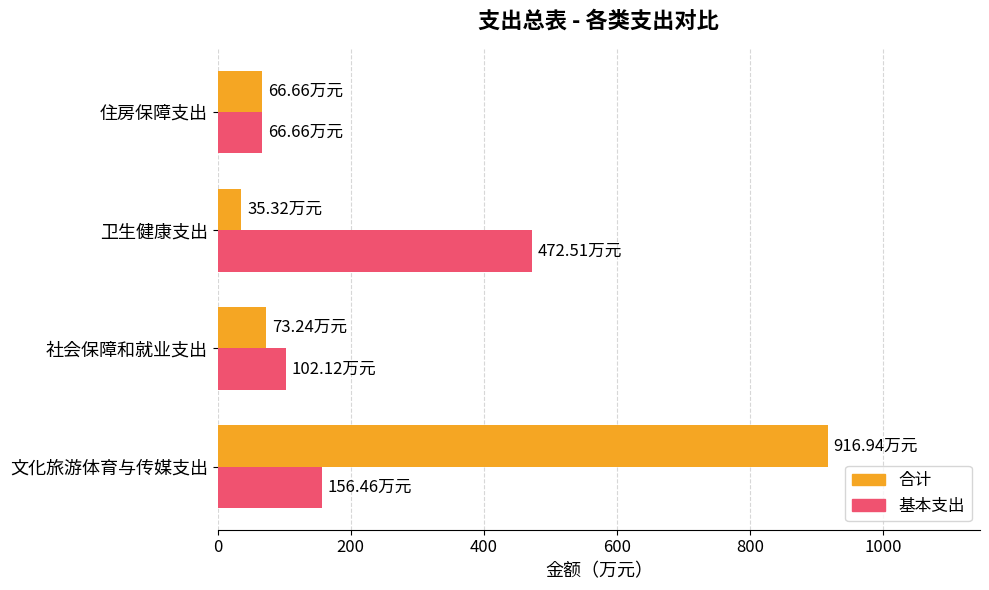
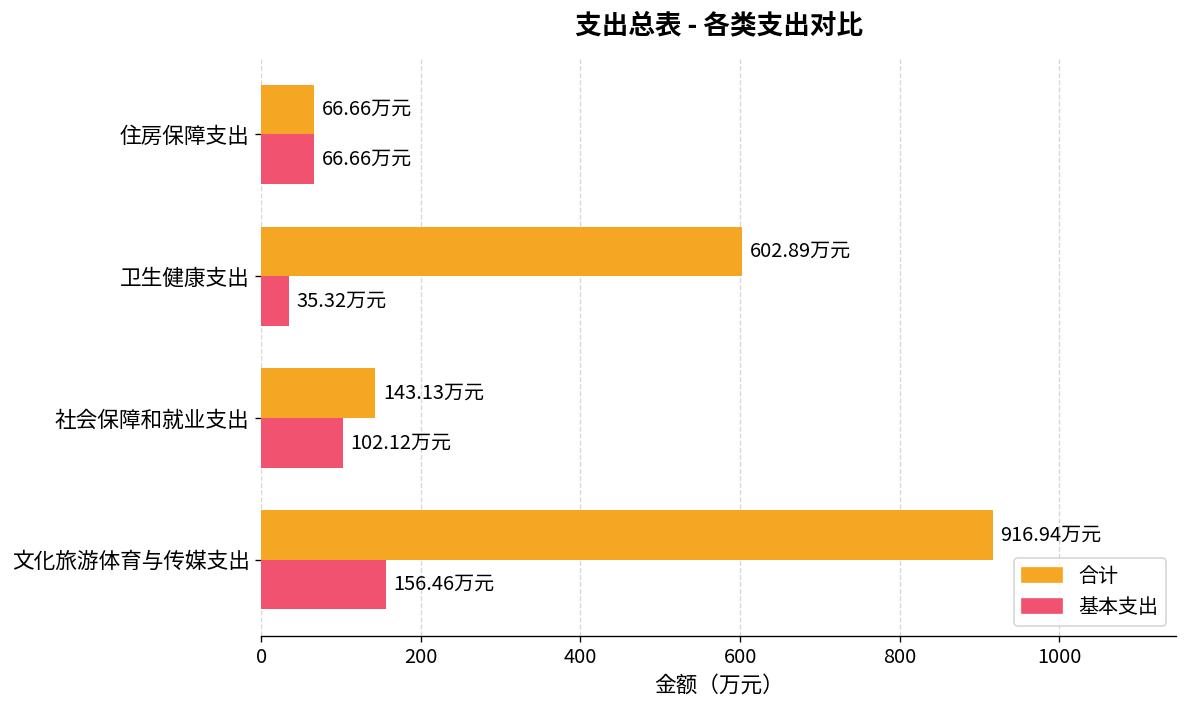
合计, 卫生健康支出: 35.32 -> 602.89
基本支出, 卫生健康支出: 472.51 -> 35.32
合计, 社会保障和就业支出: 73.24 -> 143.13
